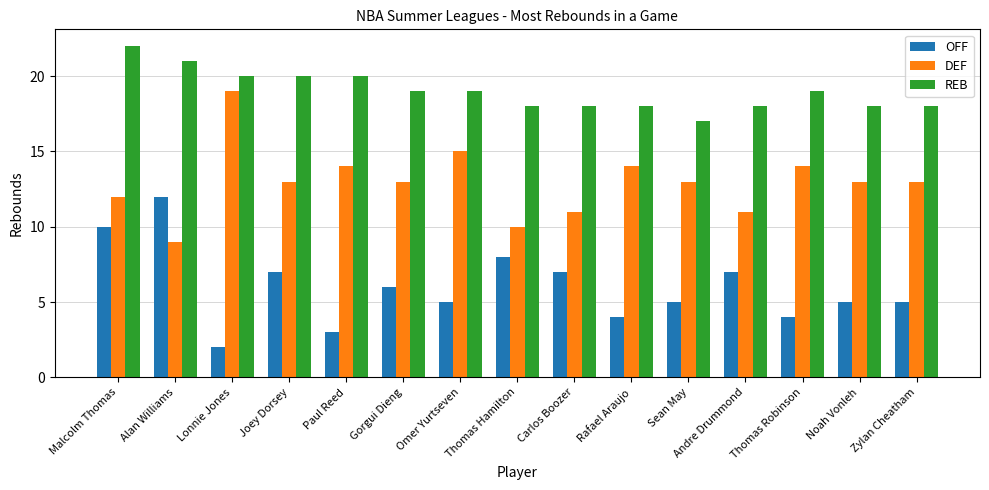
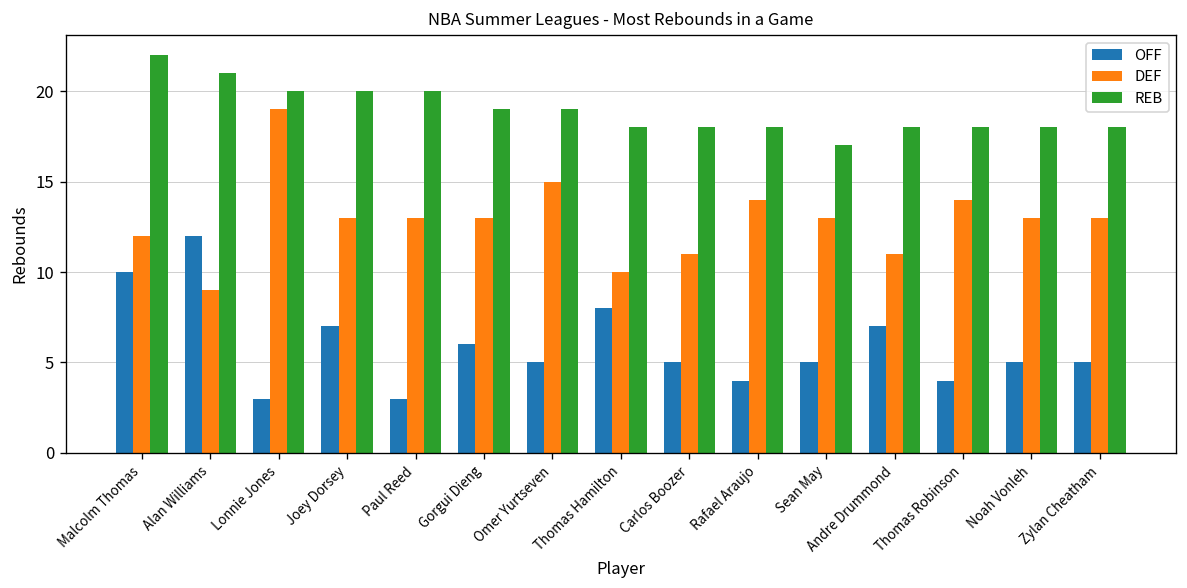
OFF, Lonnie Jones: 2 -> 3
DEF, Paul Reed: 14 -> 13
OFF, Carlos Boozer: 7 -> 5
REB, Thomas Robinson: 19 -> 18
